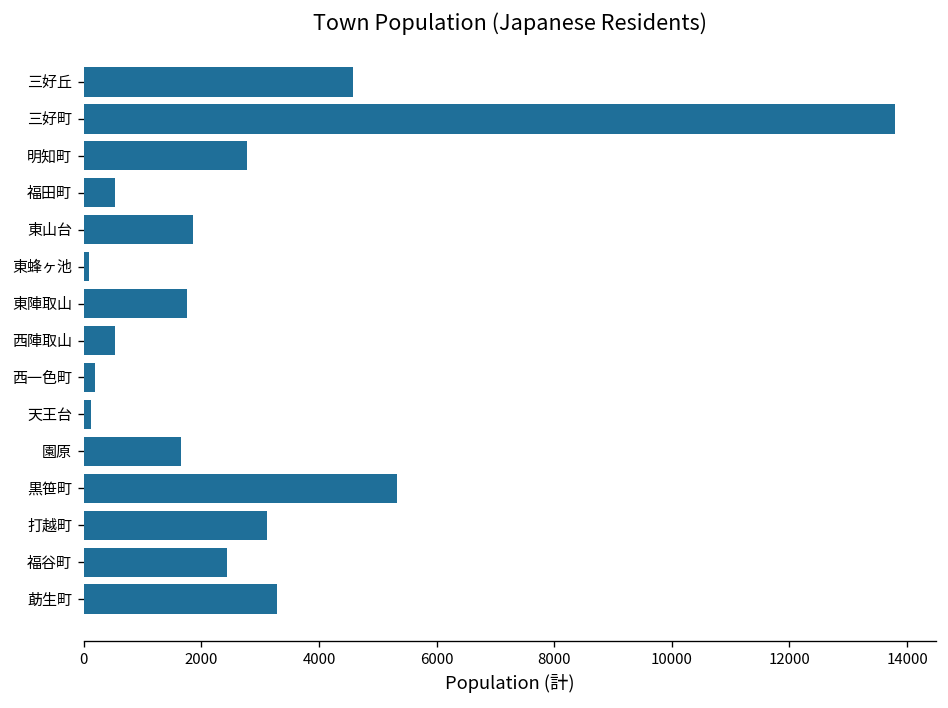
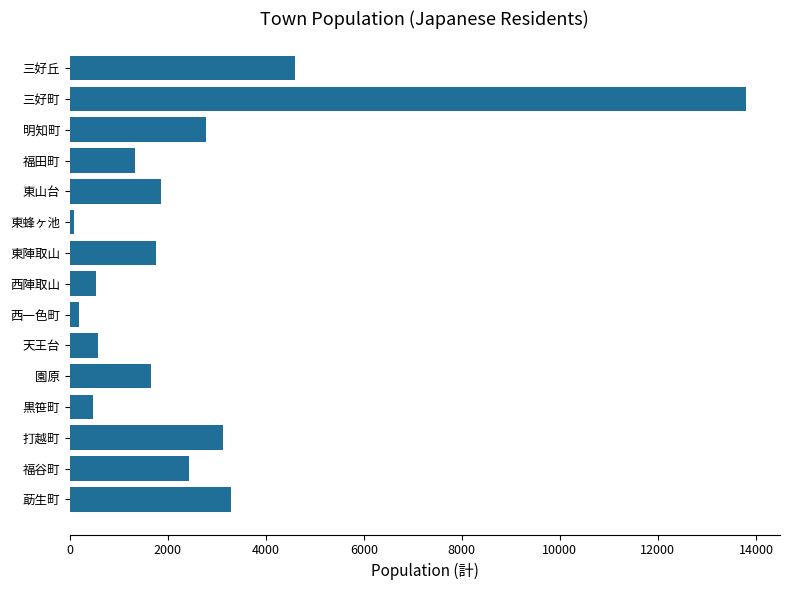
福田町: 500 -> 1300
天王台: 100 -> 600
黒笹町: 5300 -> 500
